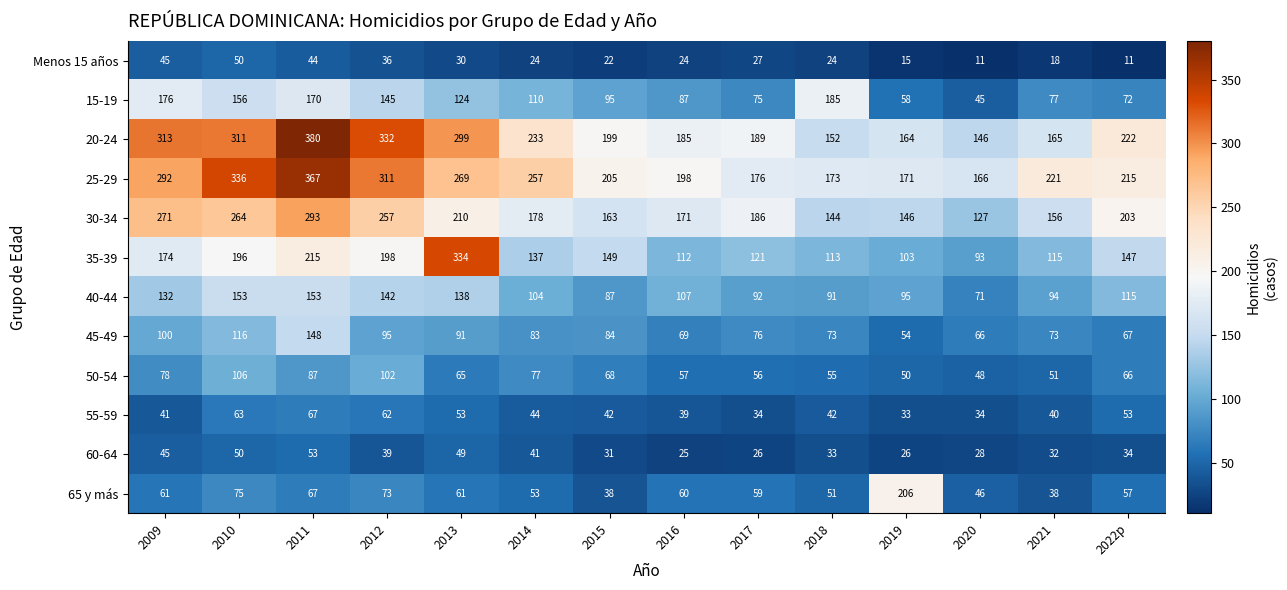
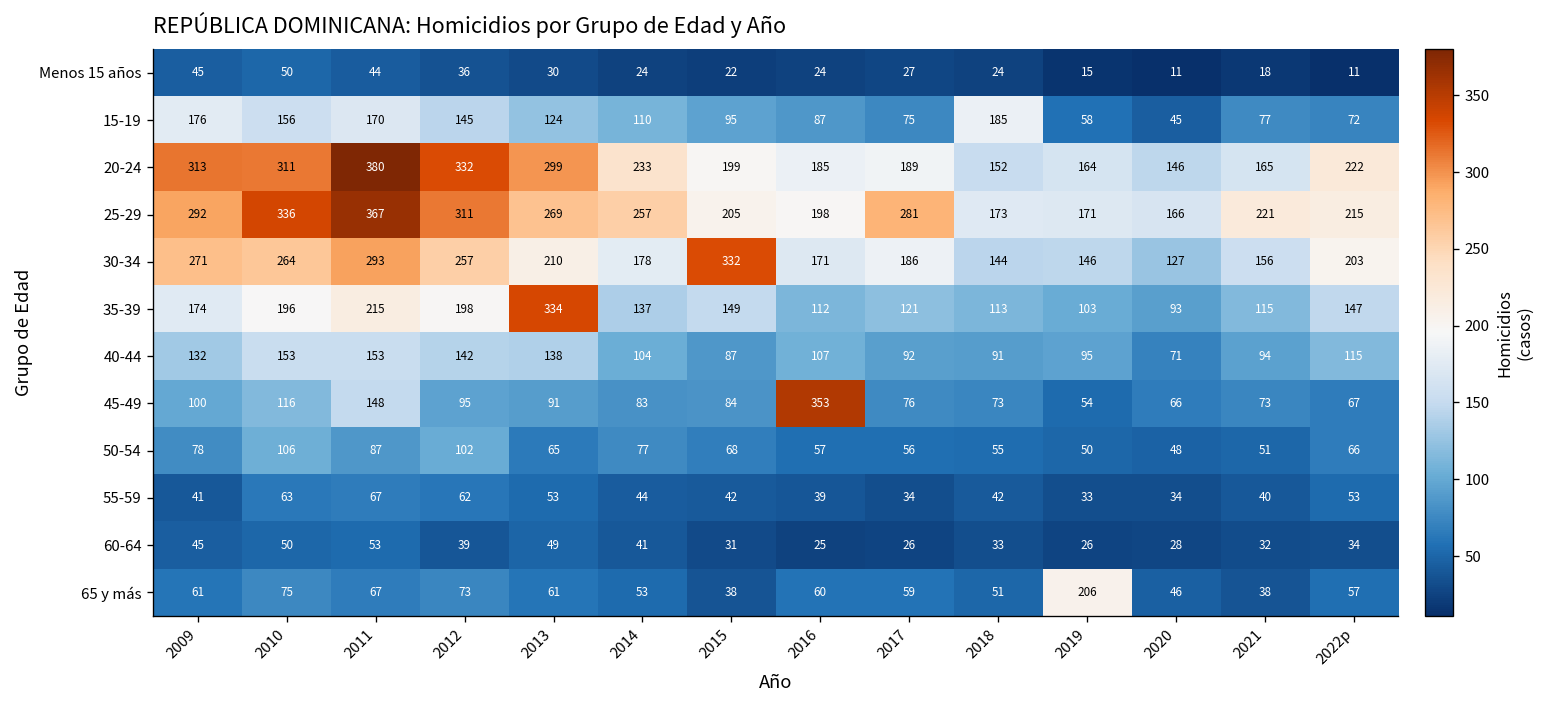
25-29, 2017: 176 -> 281
30-34, 2015: 163 -> 332
45-49, 2016: 69 -> 353
